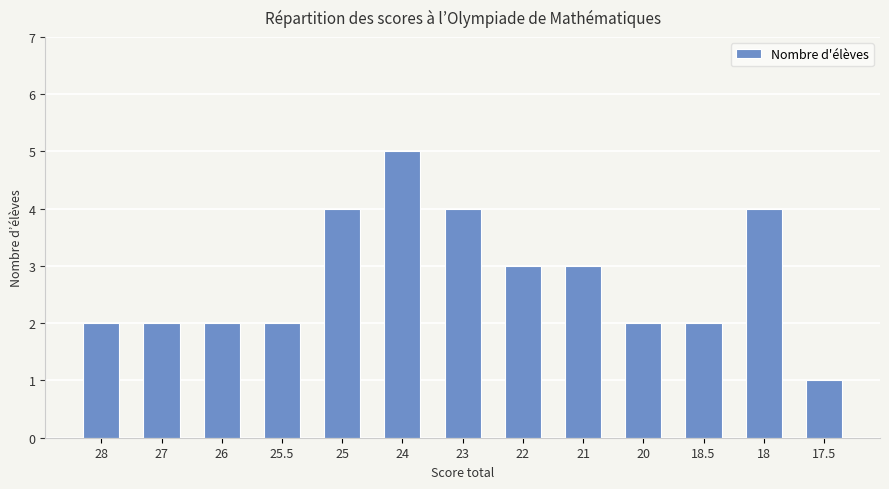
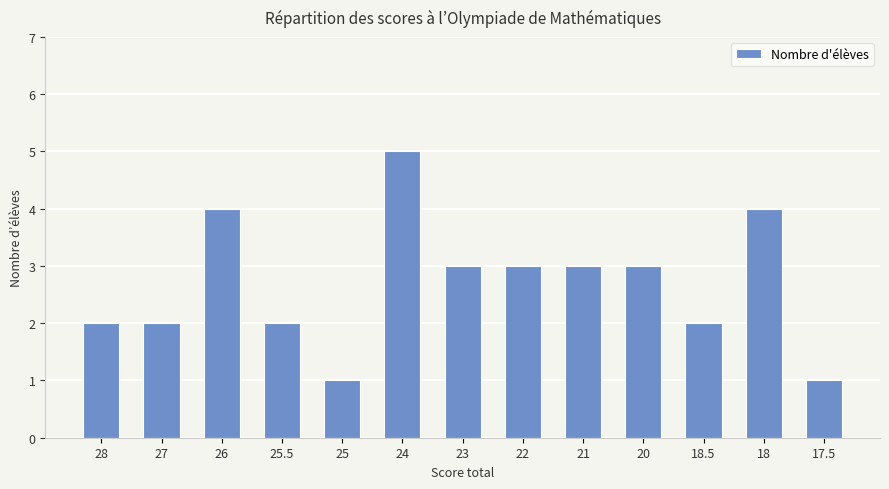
26: 2 -> 4
25: 4 -> 1
23: 4 -> 3
20: 2 -> 3
